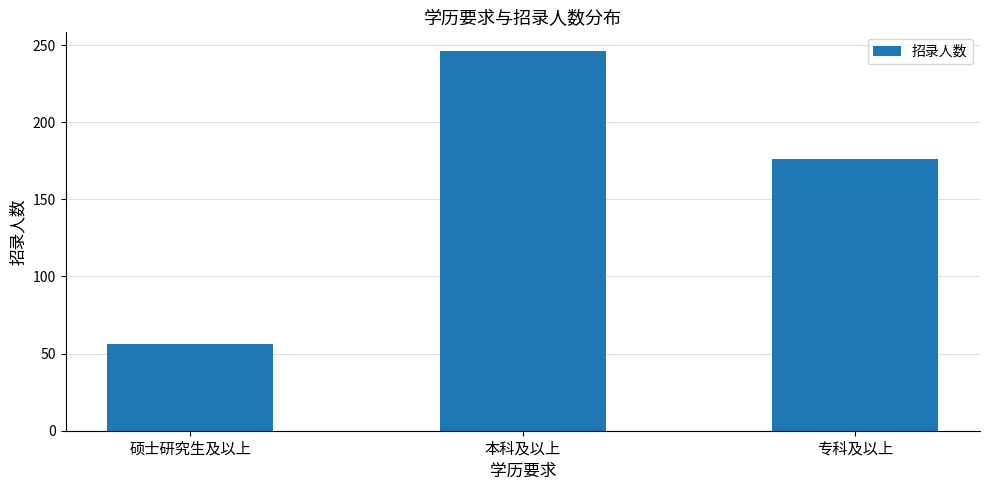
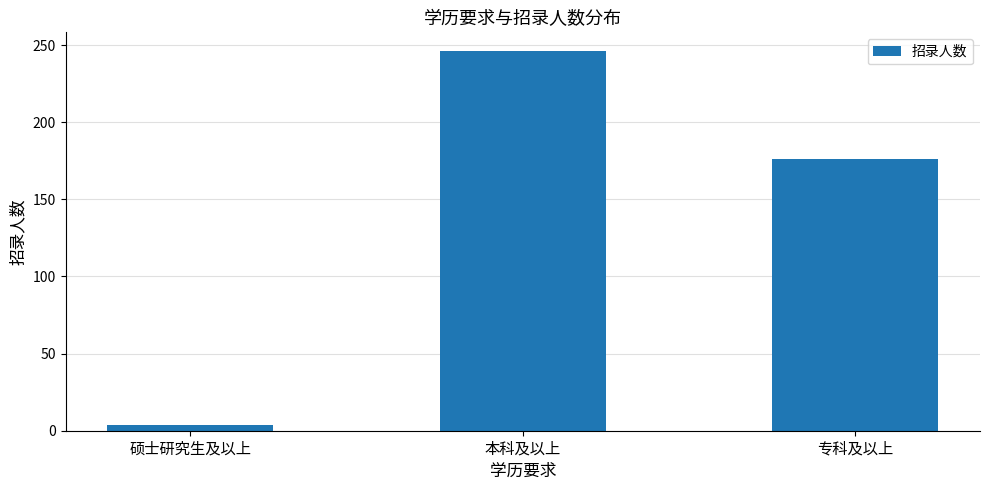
硕士研究生及以上: 56 -> 4
